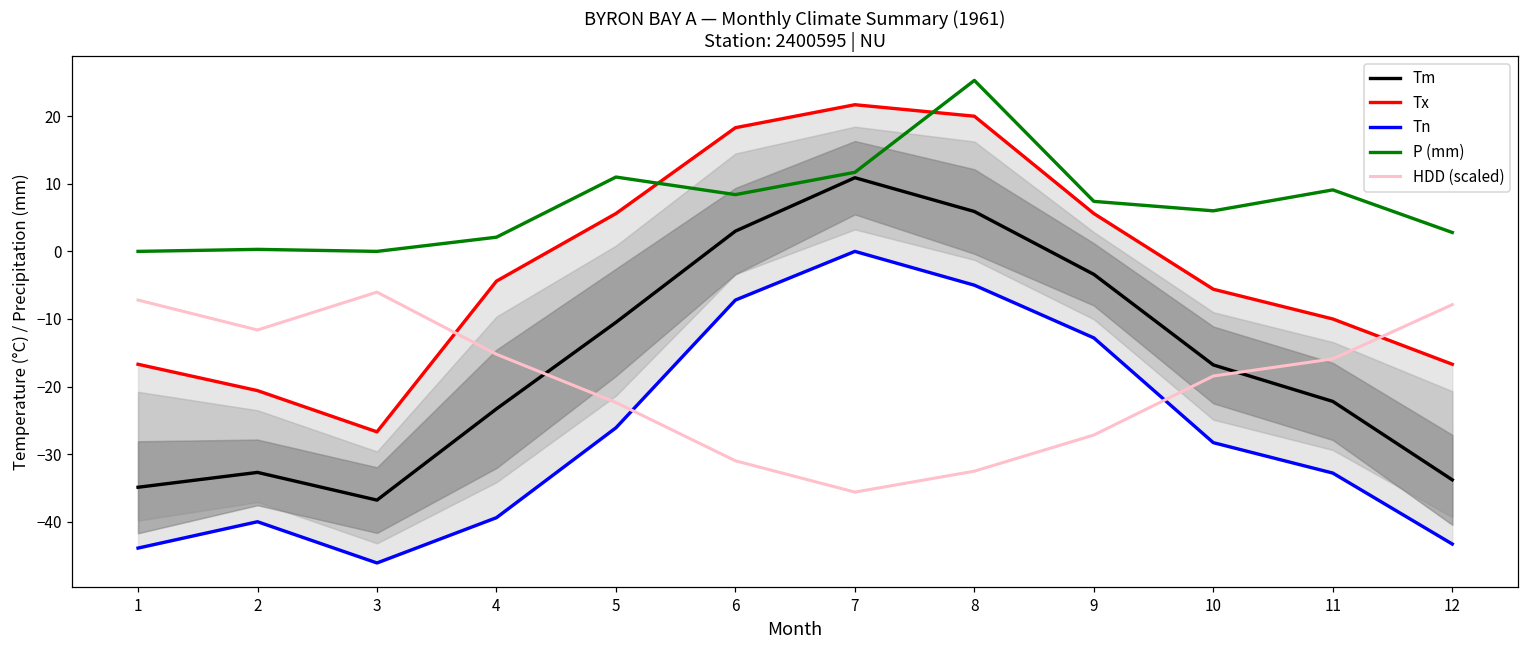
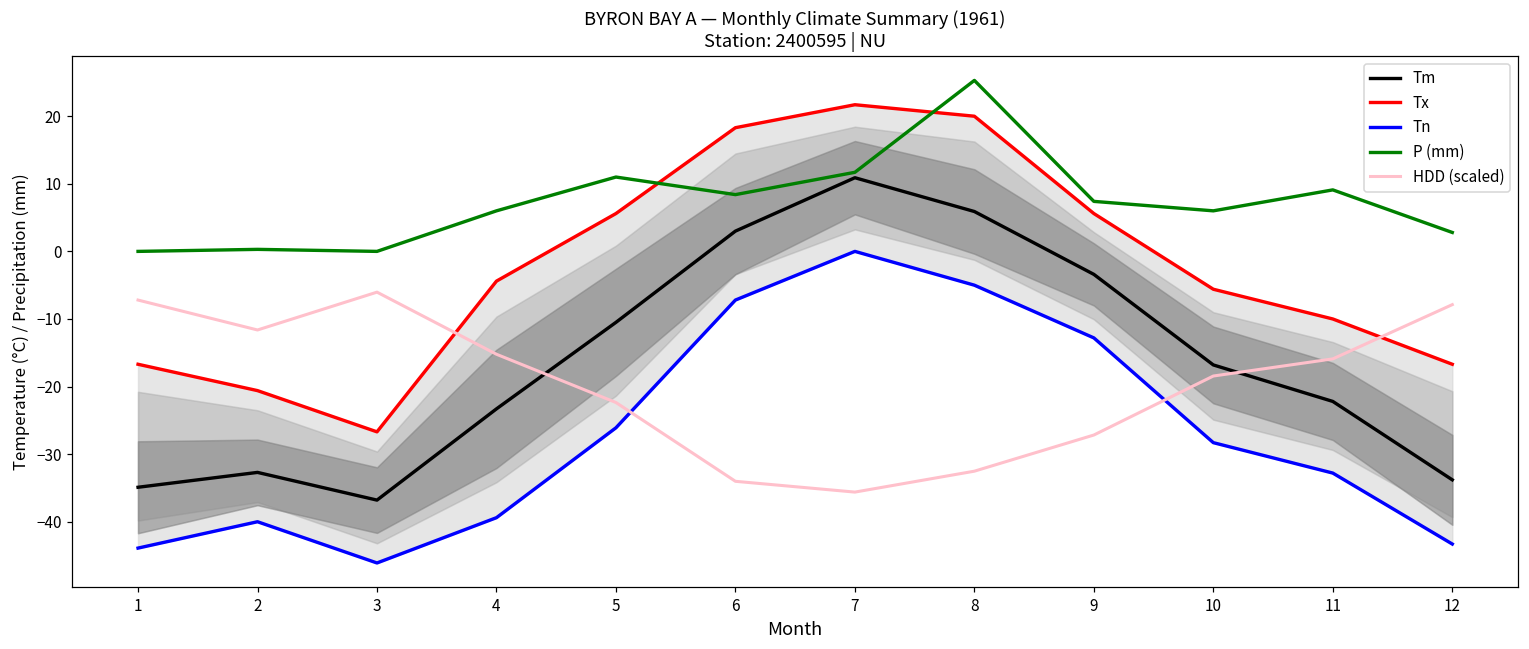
P (mm), 4: 2 -> 6
HDD (scaled), 6: -31 -> -34
